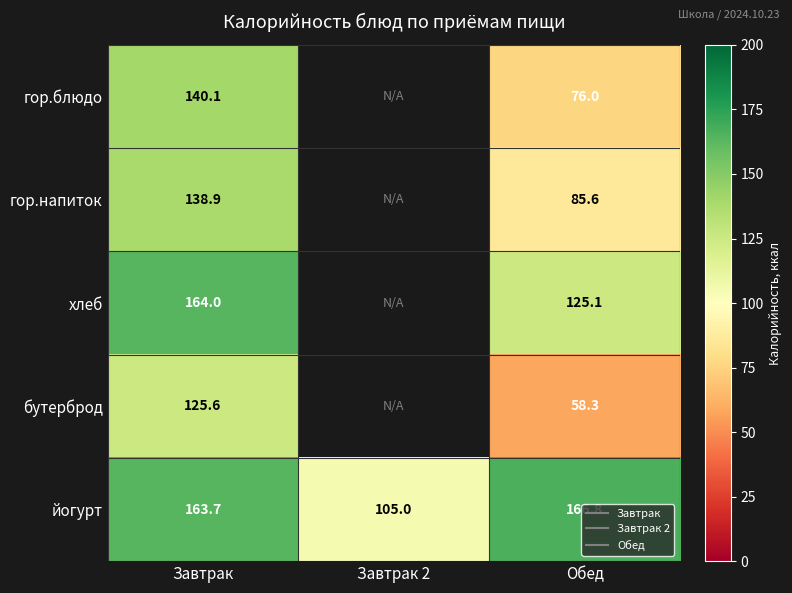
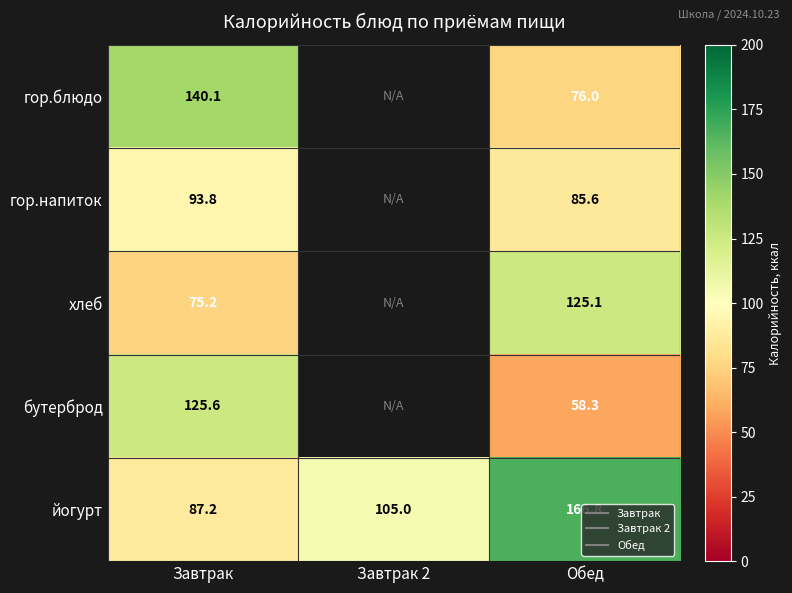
гор.напиток, Завтрак: 138.9 -> 93.8
хлеб, Завтрак: 164.0 -> 75.2
йогурт, Завтрак: 163.7 -> 87.2
